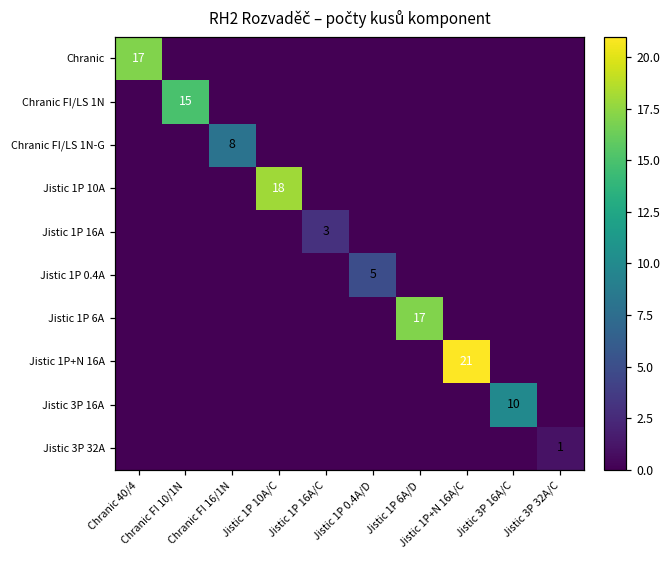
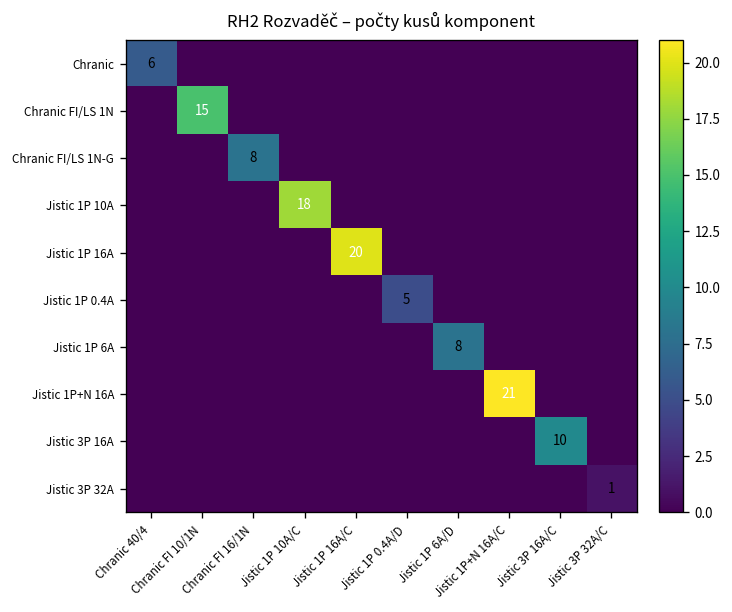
Chranic, Chranic 40/4: 17 -> 6
Jistic 1P 16A, Jistic 1P 16A/C: 3 -> 20
Jistic 1P 6A, Jistic 1P 6A/D: 17 -> 8
